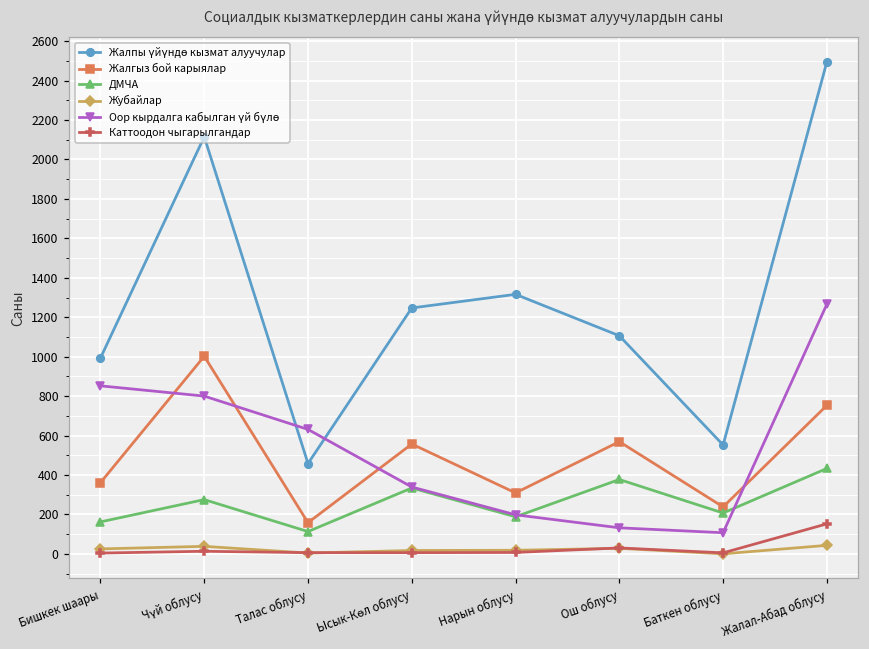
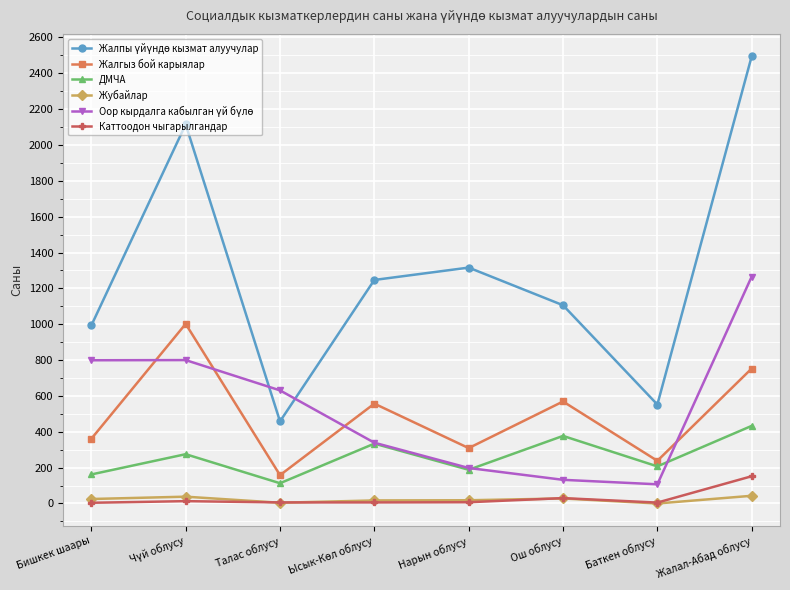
Оор кырдалга кабылган үй бүлө, Бишкек шаары: 850 -> 800
